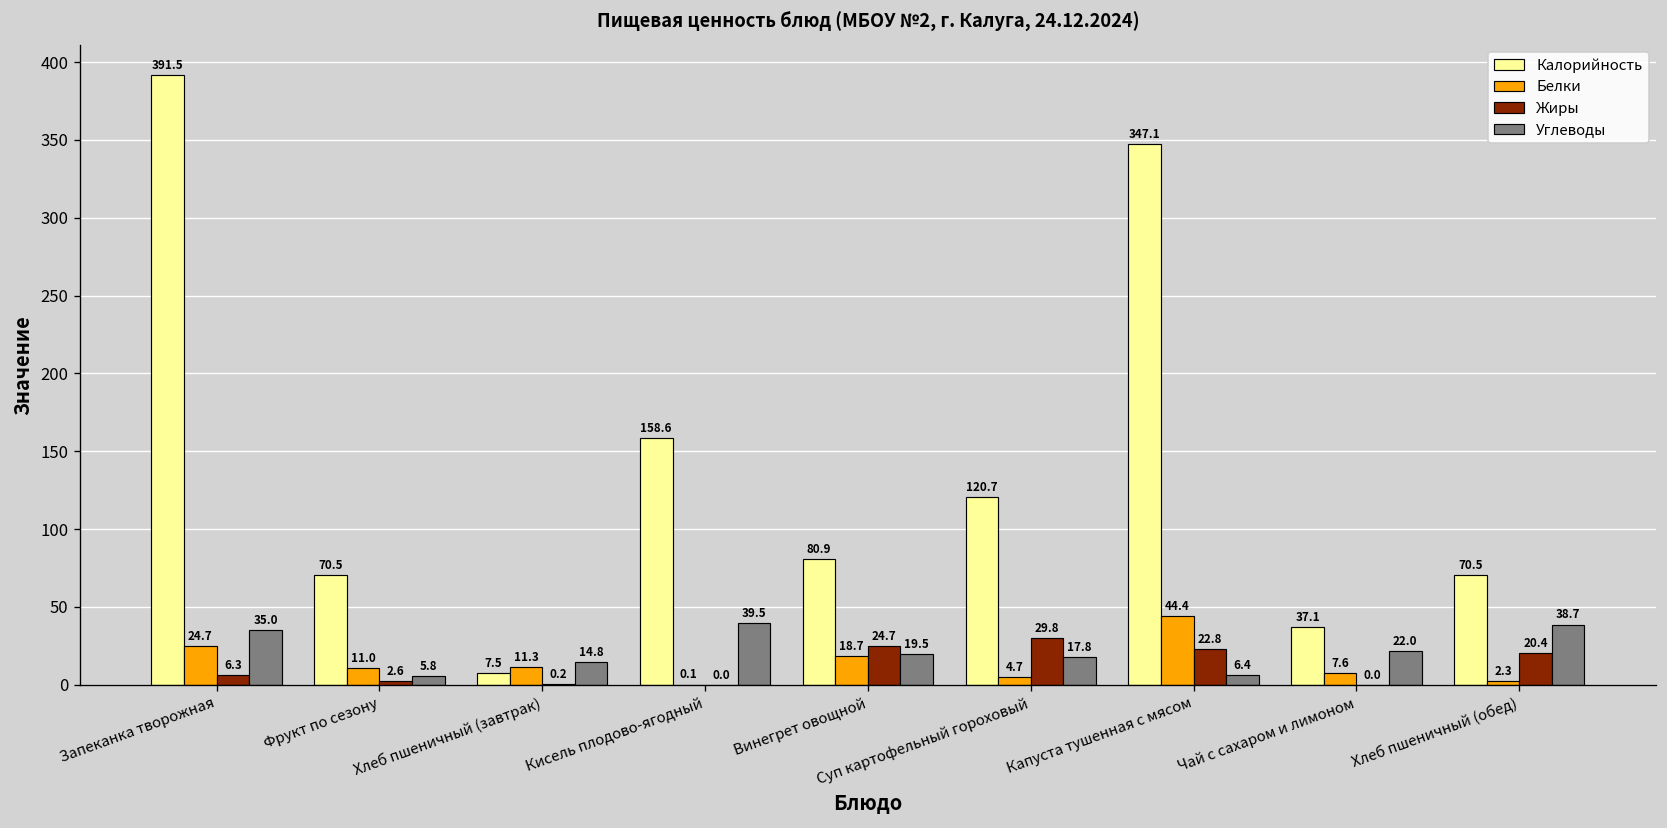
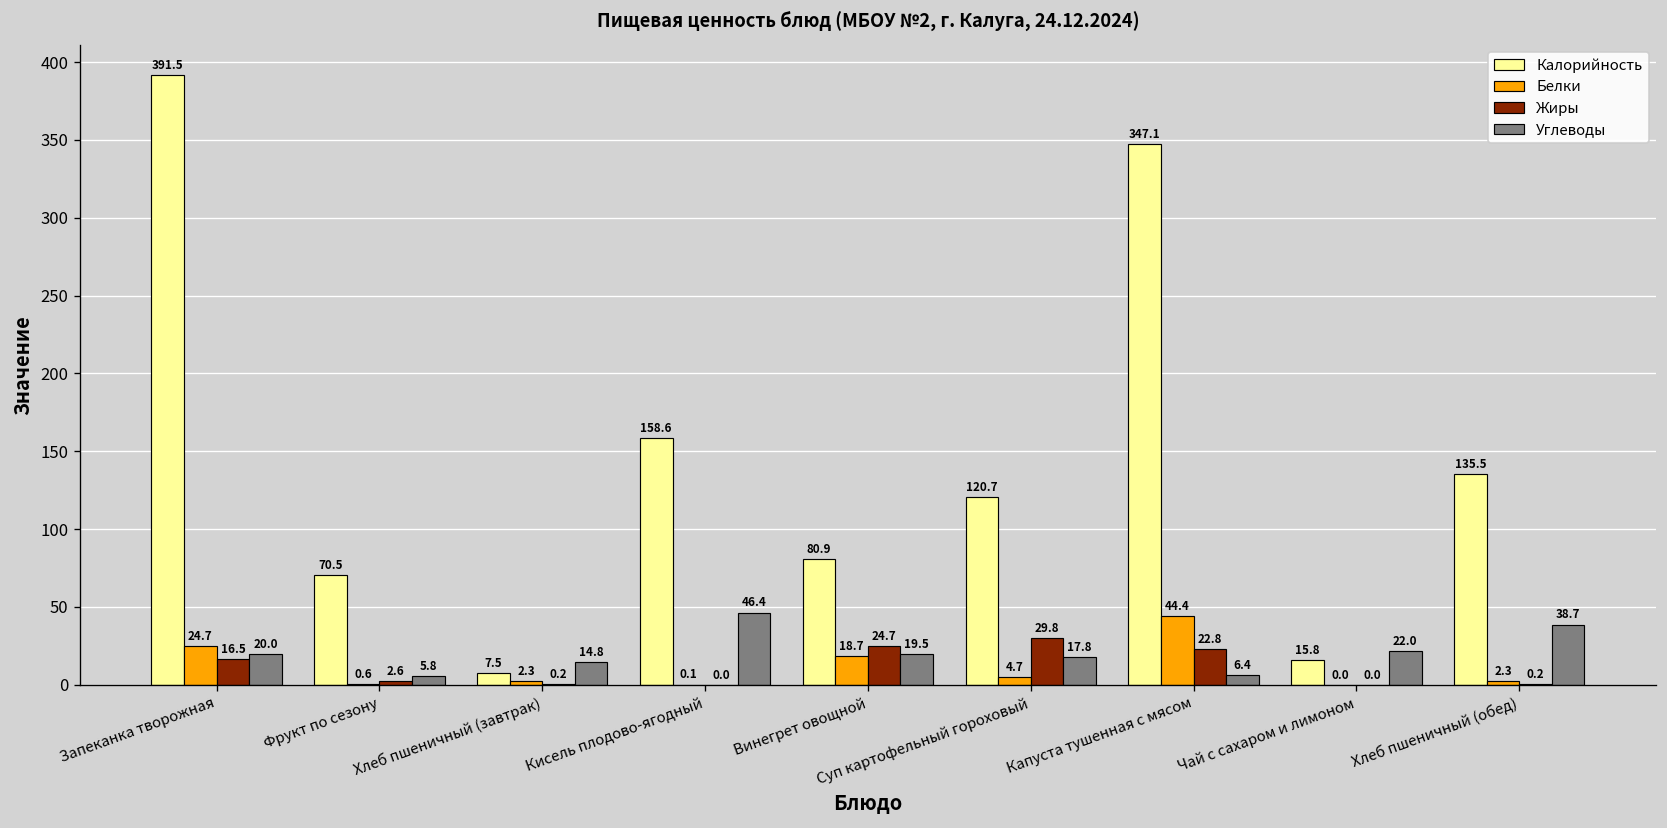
Жиры, Запеканка творожная: 6.3 -> 16.5
Углеводы, Запеканка творожная: 35.0 -> 20.0
Белки, Фрукт по сезону: 11.0 -> 0.6
Белки, Хлеб пшеничный (завтрак): 11.3 -> 2.3
Углеводы, Кисель плодово-ягодный: 39.5 -> 46.4
Калорийность, Чай с сахаром и лимоном: 37.1 -> 15.8
Белки, Чай с сахаром и лимоном: 7.6 -> 0.0
Калорийность, Хлеб пшеничный (обед): 70.5 -> 135.5
Жиры, Хлеб пшеничный (обед): 20.4 -> 0.2
